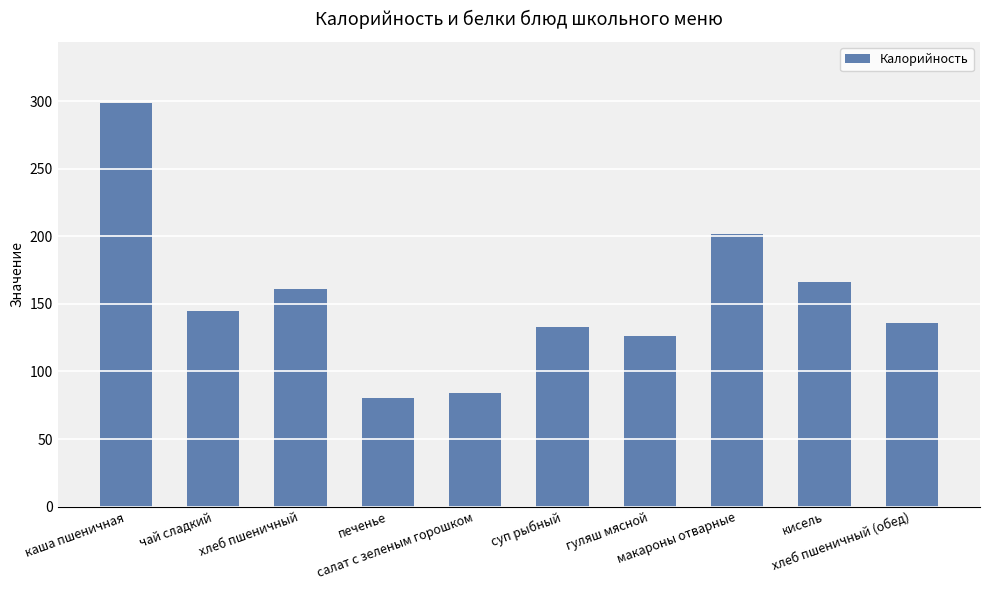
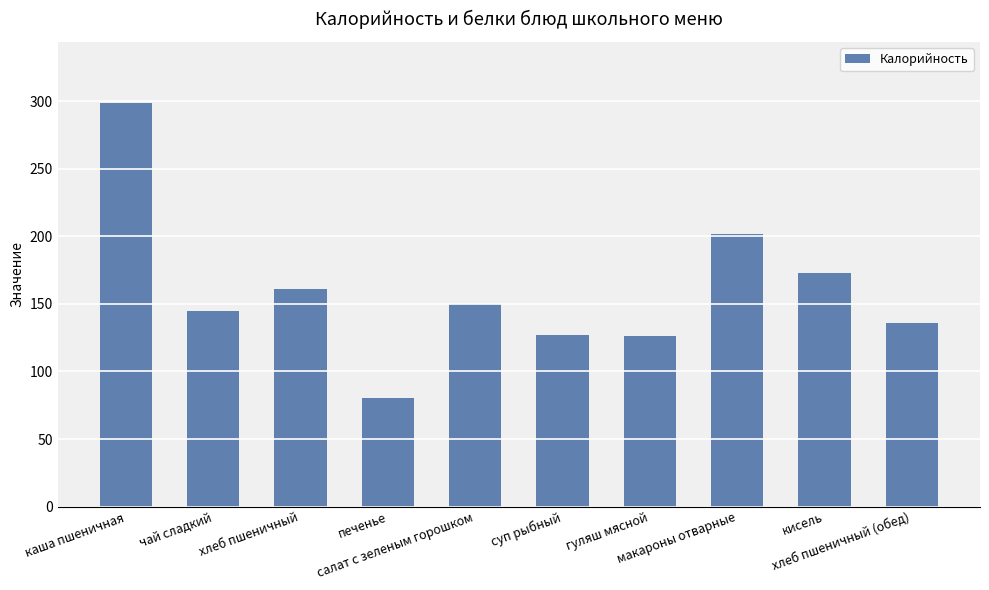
салат с зеленым горошком: 84 -> 150
суп рыбный: 133 -> 127
кисель: 166 -> 173
